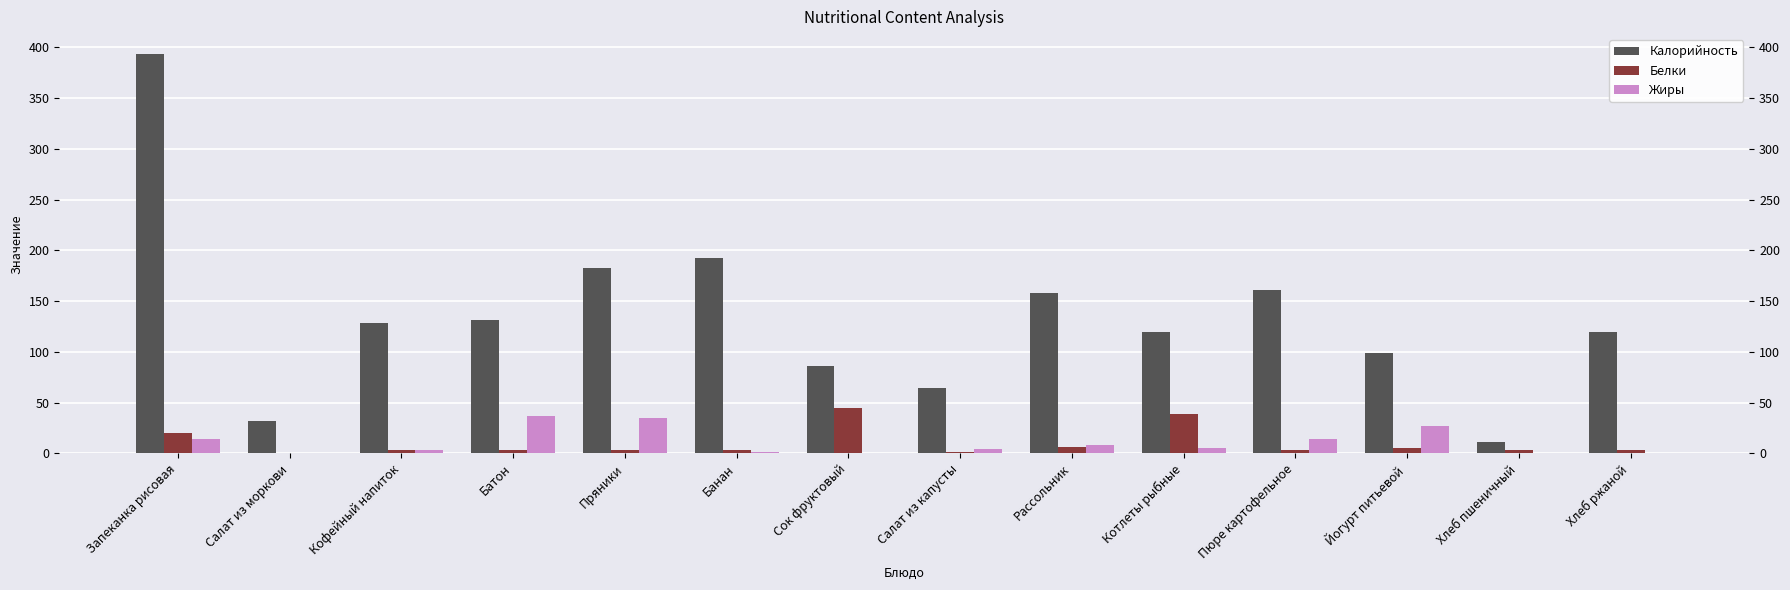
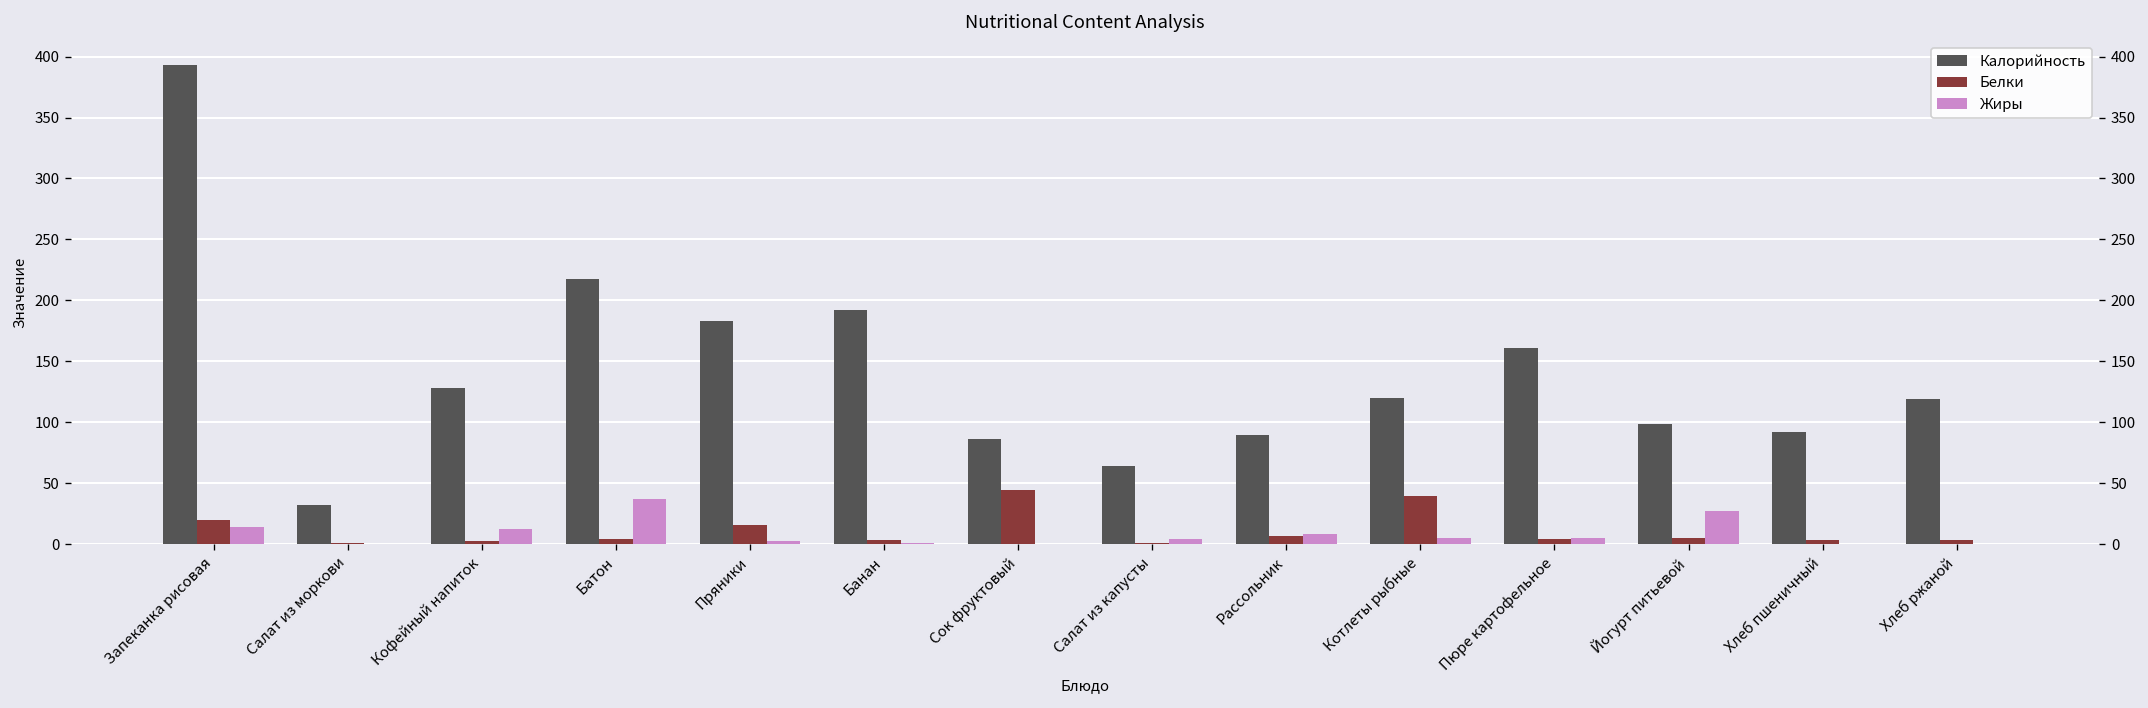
Жиры, Кофейный напиток: 3 -> 12
Калорийность, Батон: 131 -> 218
Белки, Пряники: 3 -> 16
Жиры, Пряники: 35 -> 2
Калорийность, Рассольник: 158 -> 90
Жиры, Пюре картофельное: 14 -> 5
Калорийность, Хлеб пшеничный: 11 -> 92
